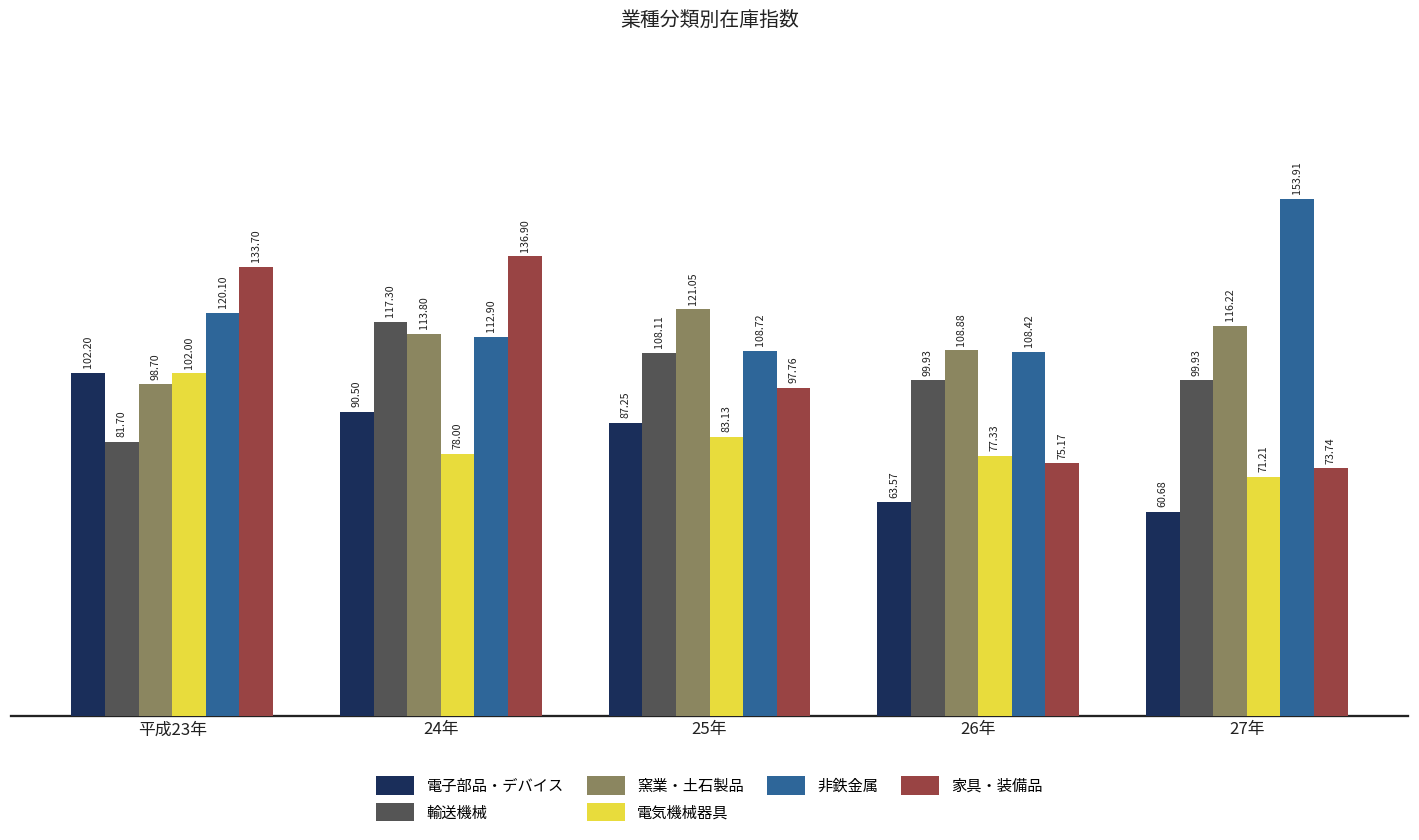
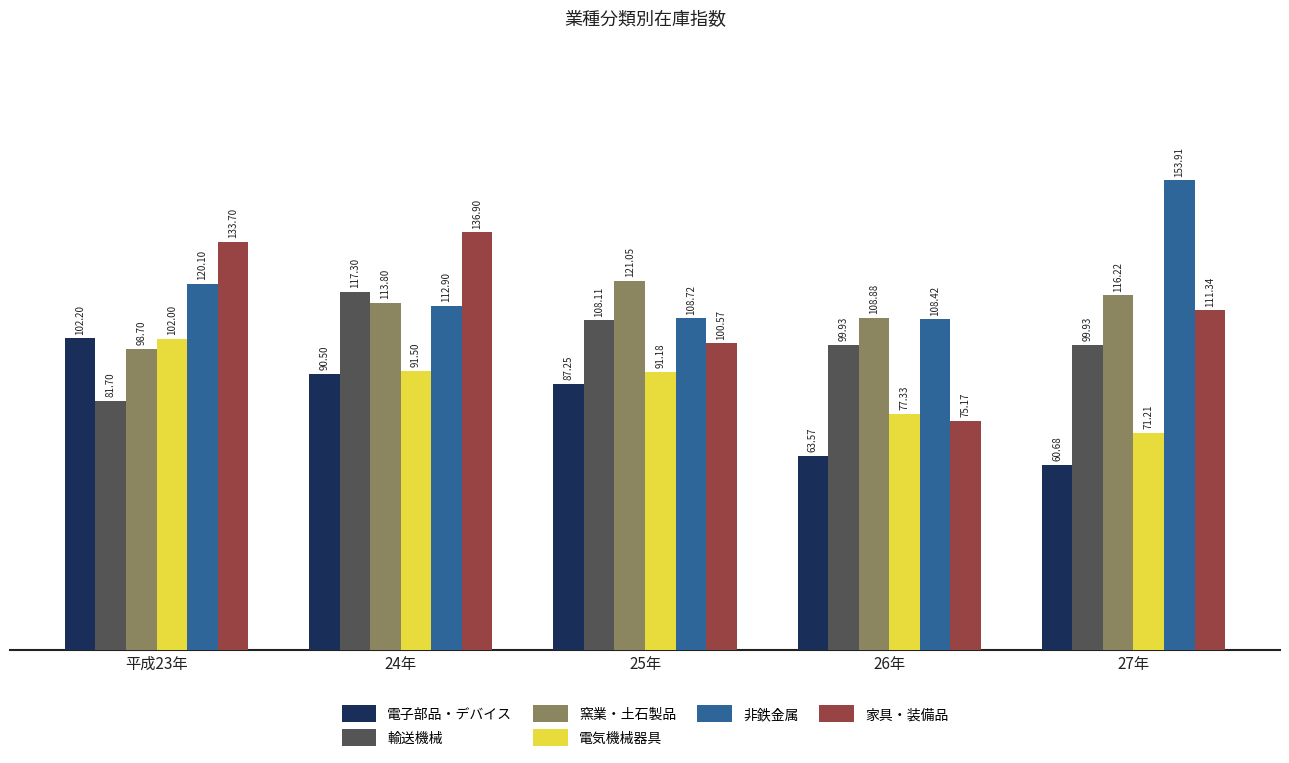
電気機械器具, 24年: 78.00 -> 91.50
電気機械器具, 25年: 83.13 -> 91.18
家具・装備品, 25年: 97.76 -> 100.57
家具・装備品, 27年: 73.74 -> 111.34
